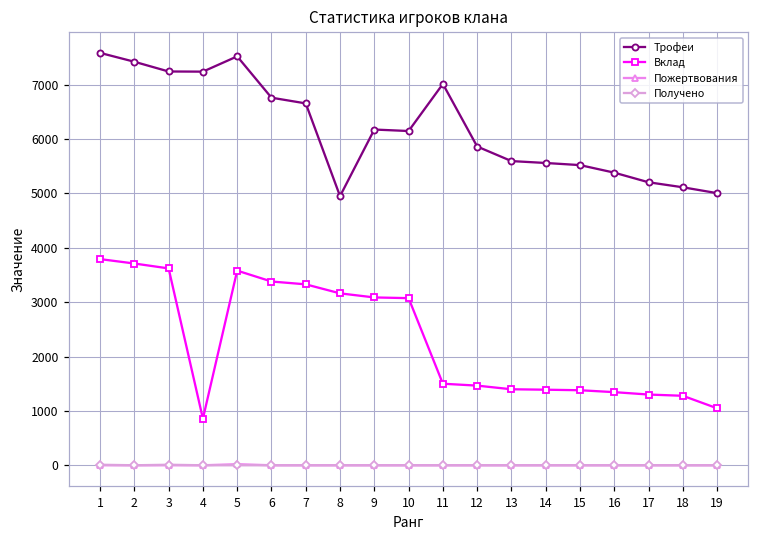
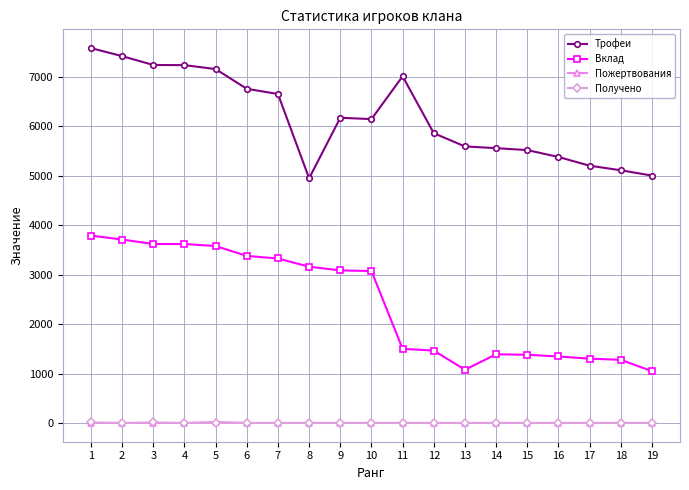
Вклад, 4: 900 -> 3600
Трофеи, 5: 7500 -> 7200
Вклад, 13: 1400 -> 1100
